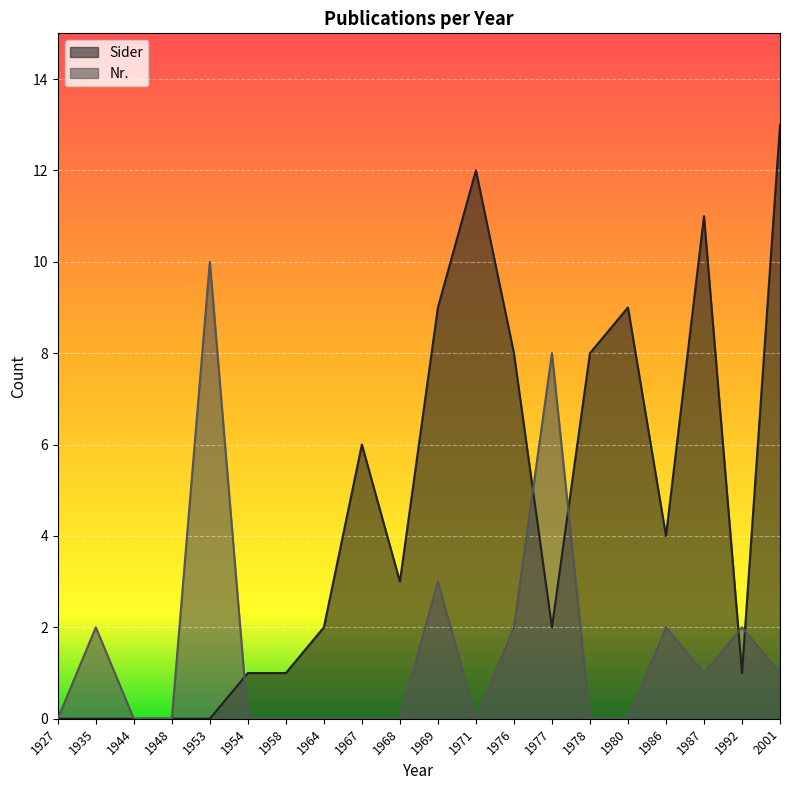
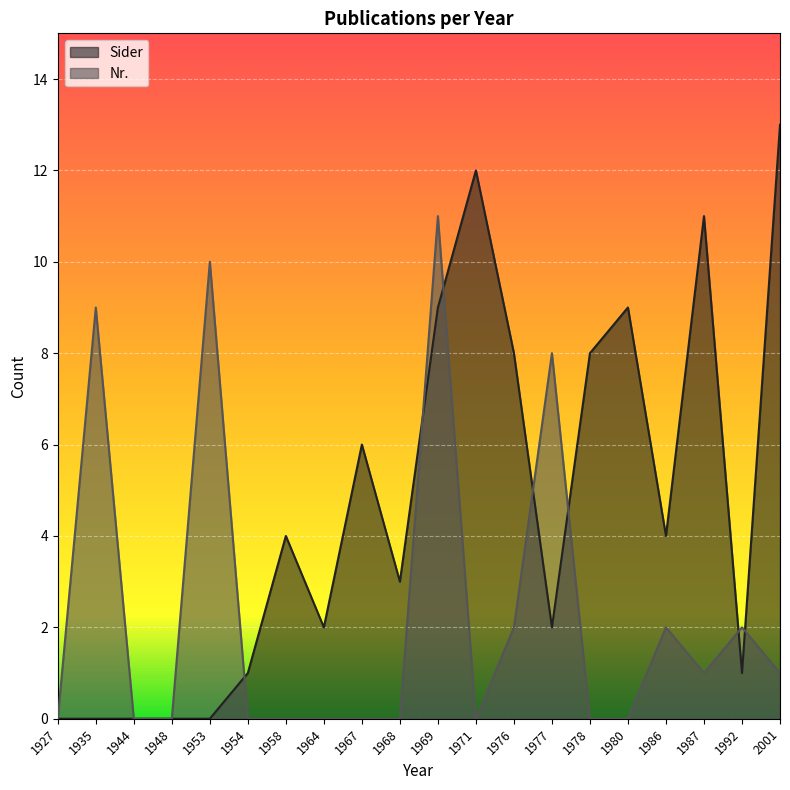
Nr., 1935: 2 -> 9
Sider, 1958: 1 -> 4
Nr., 1969: 3 -> 11
